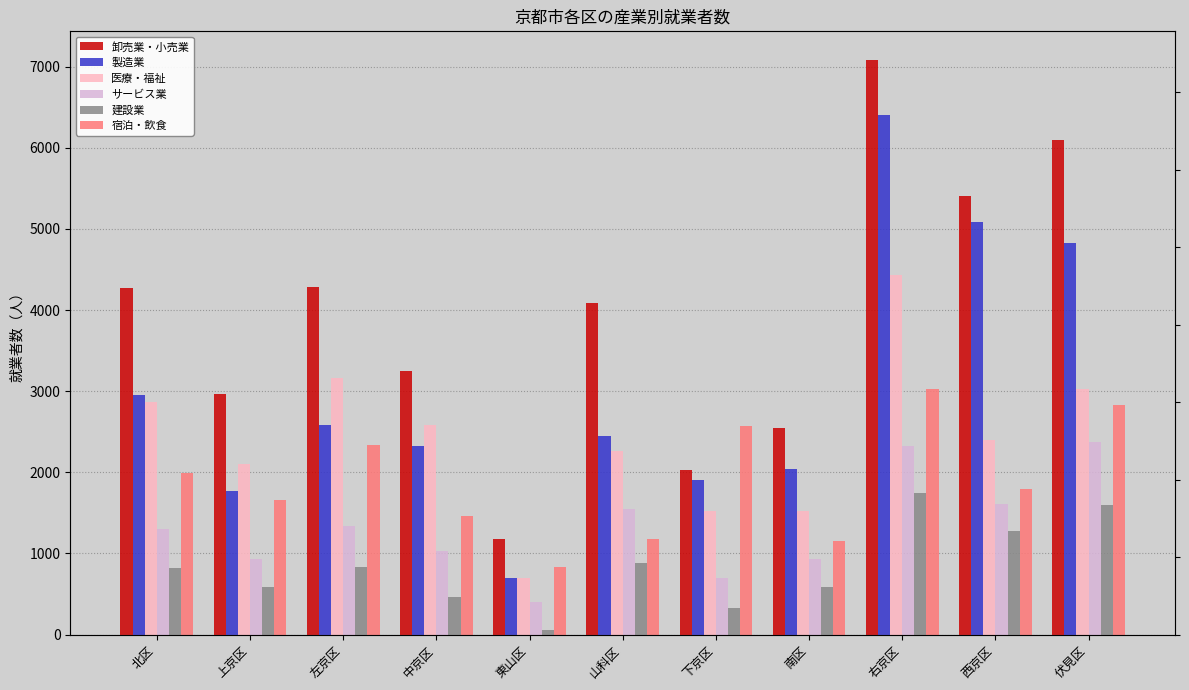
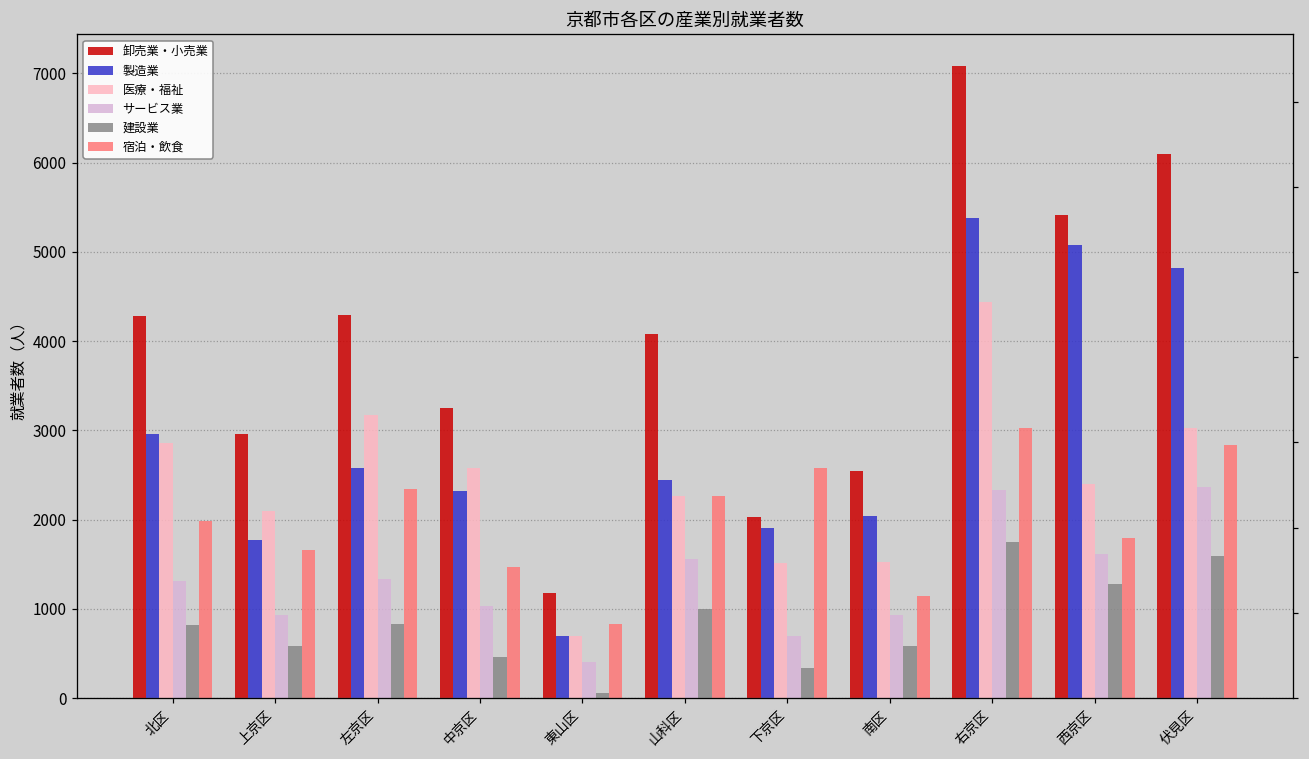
建設業, 山科区: 900 -> 1000
宿泊・飲食, 山科区: 1200 -> 2300
製造業, 右京区: 6400 -> 5400
